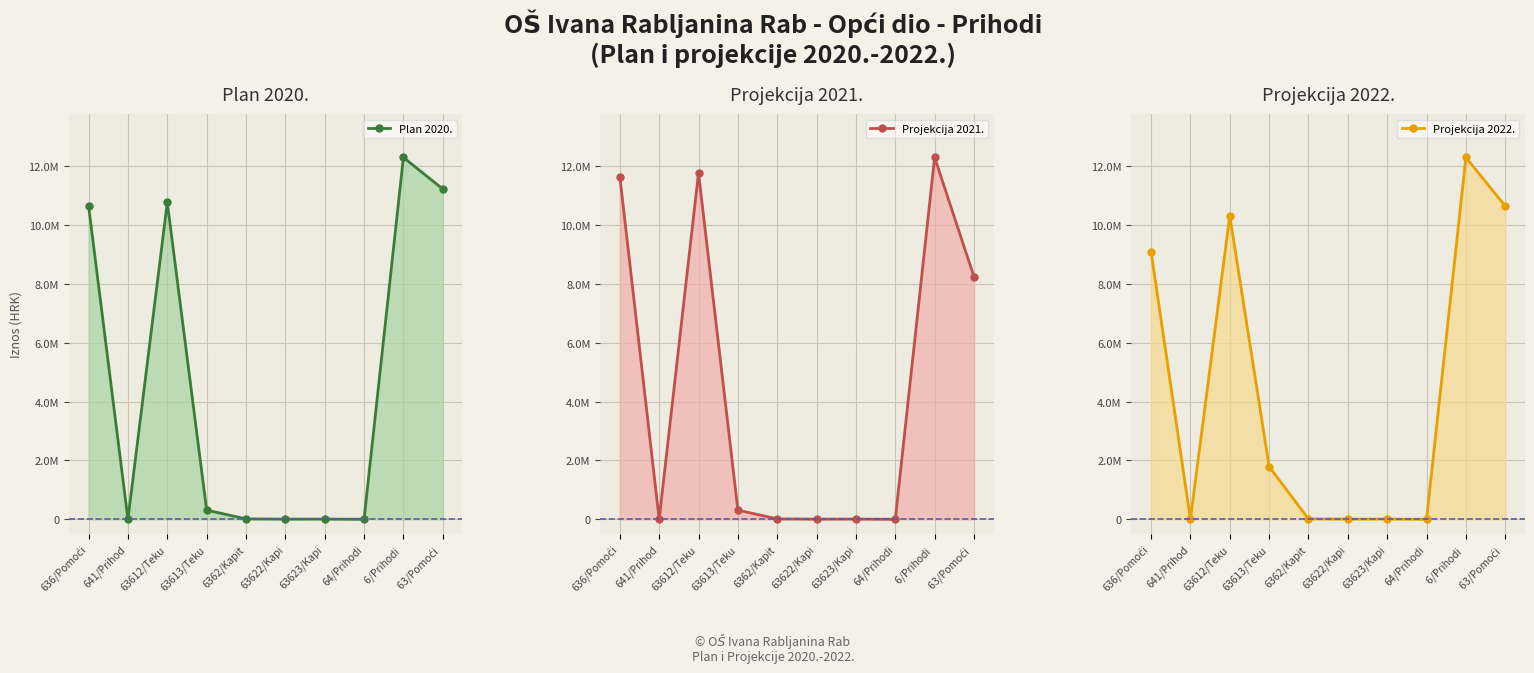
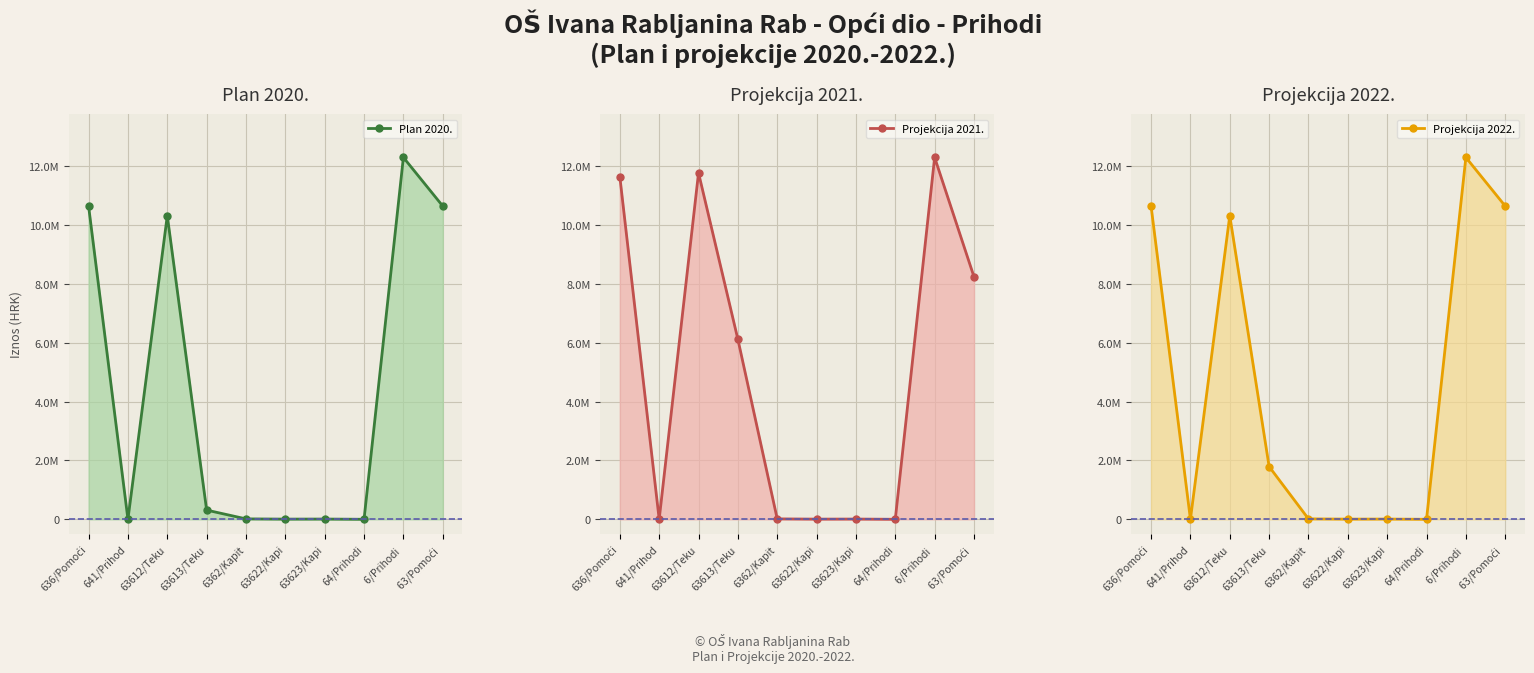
Plan 2020., 63612/Teku: 10800000 -> 10300000
Plan 2020., 63/Pomoći: 11200000 -> 10700000
Projekcija 2021., 63613/Teku: 300000 -> 6100000
Projekcija 2022., 636/Pomoći: 9100000 -> 10700000
